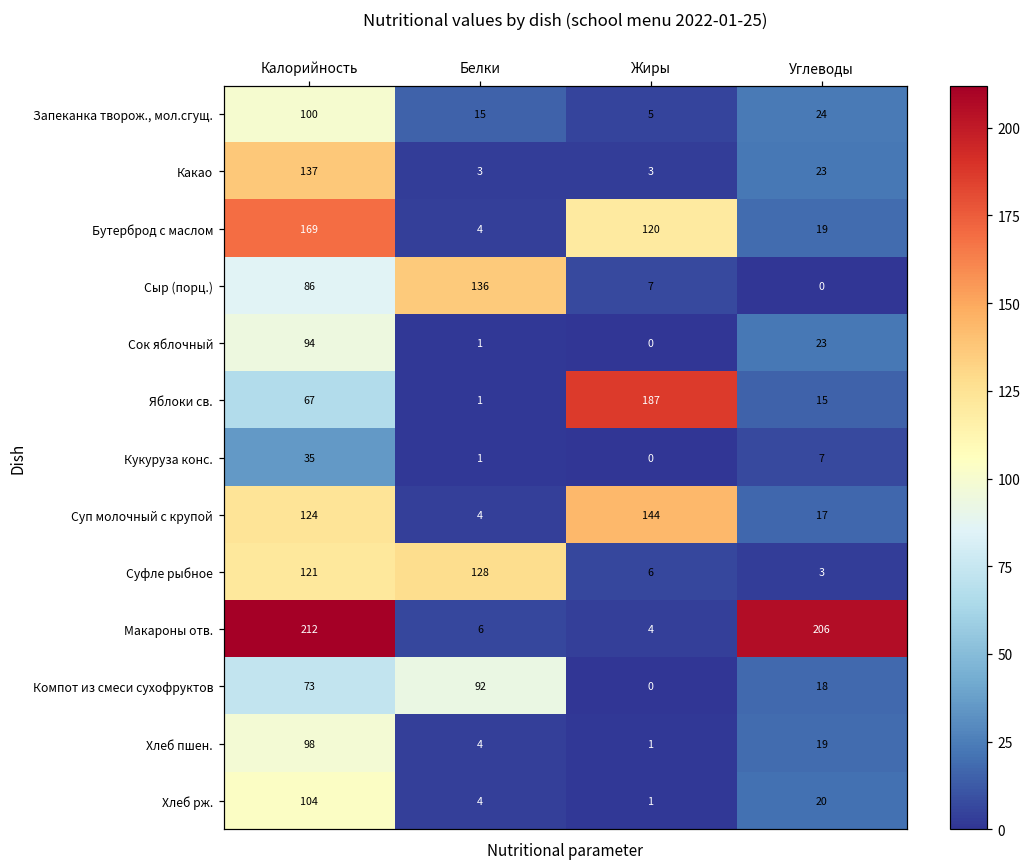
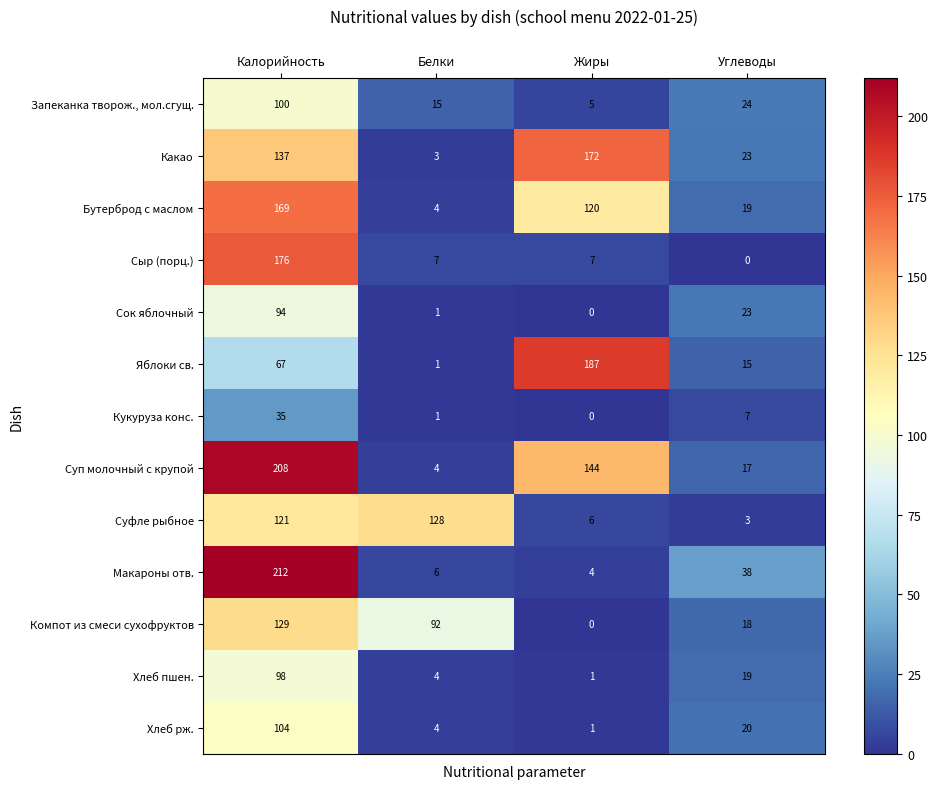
Какао, Жиры: 3 -> 172
Сыр (порц.), Калорийность: 86 -> 176
Сыр (порц.), Белки: 136 -> 7
Суп молочный с крупой, Калорийность: 124 -> 208
Макароны отв., Углеводы: 206 -> 38
Компот из смеси сухофруктов, Калорийность: 73 -> 129
